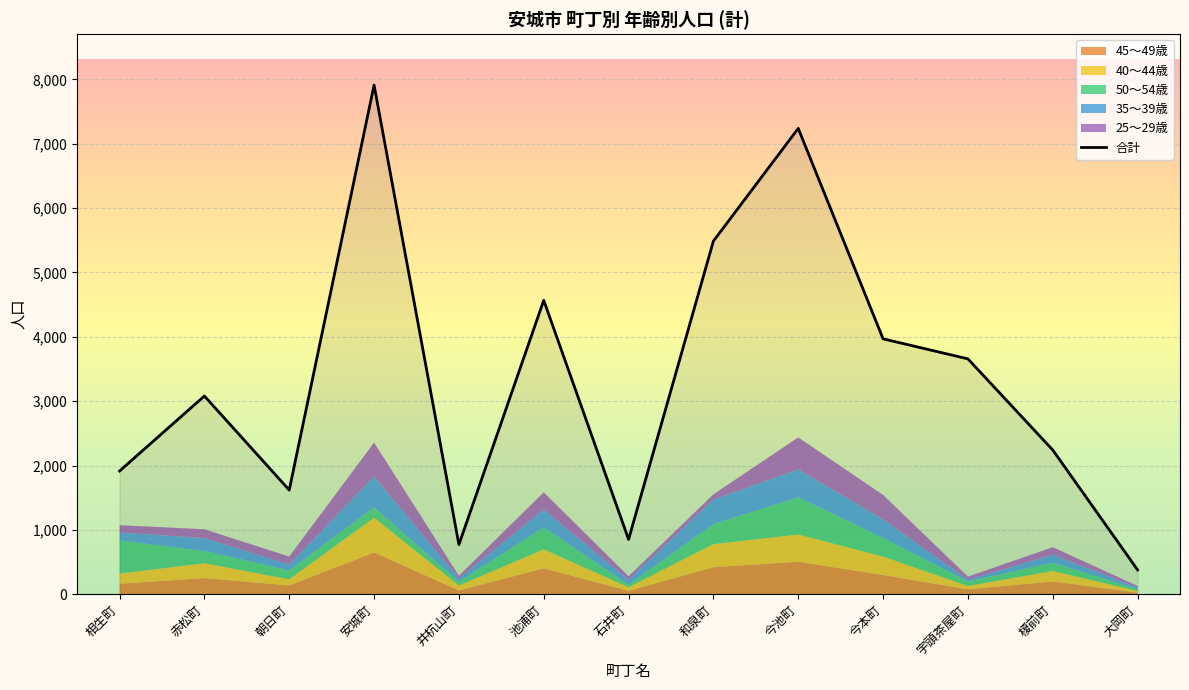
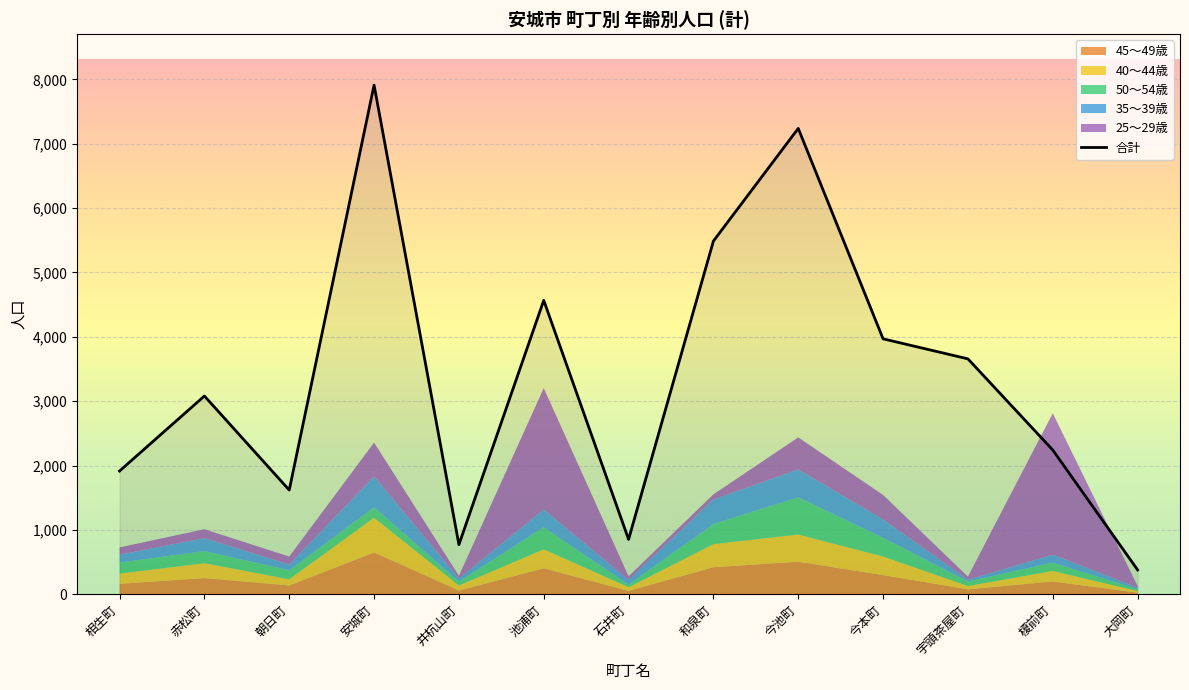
50～54歳, 相生町: 500 -> 200
25～29歳, 池浦町: 300 -> 1,900
25～29歳, 榎前町: 100 -> 2,200
